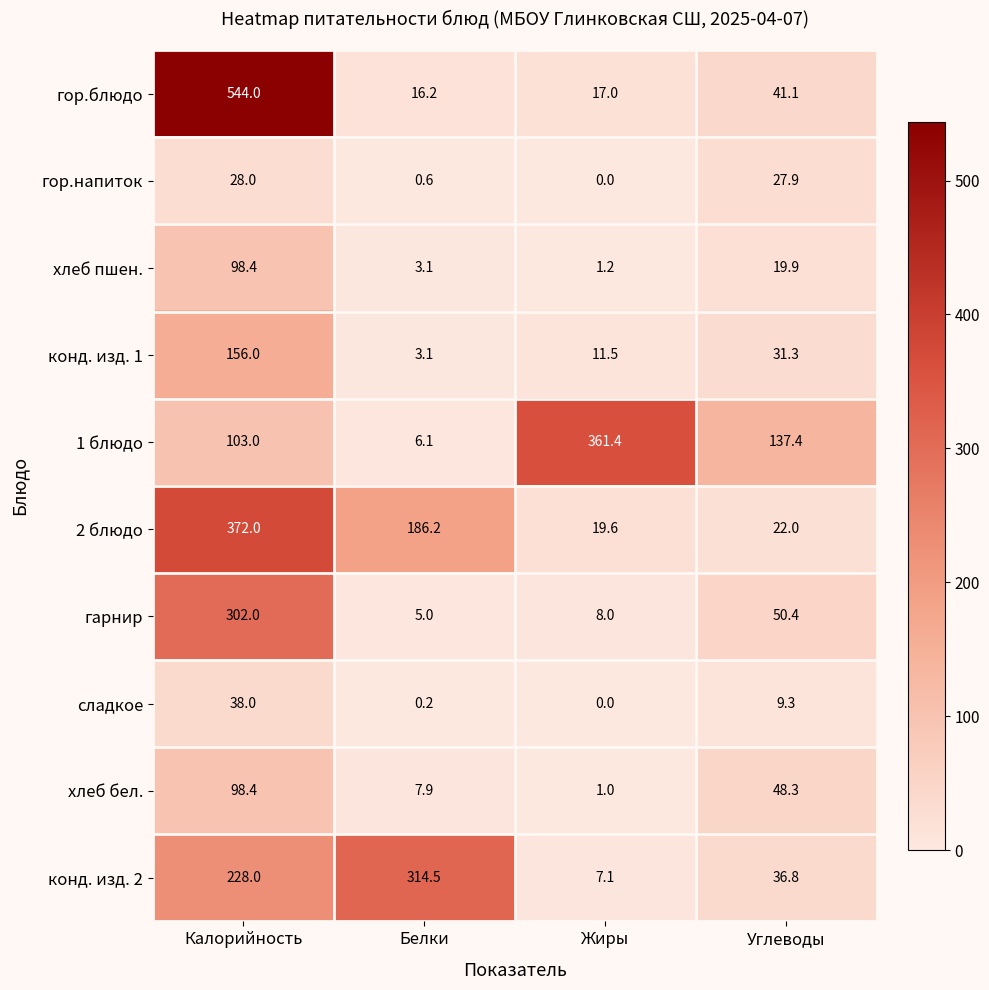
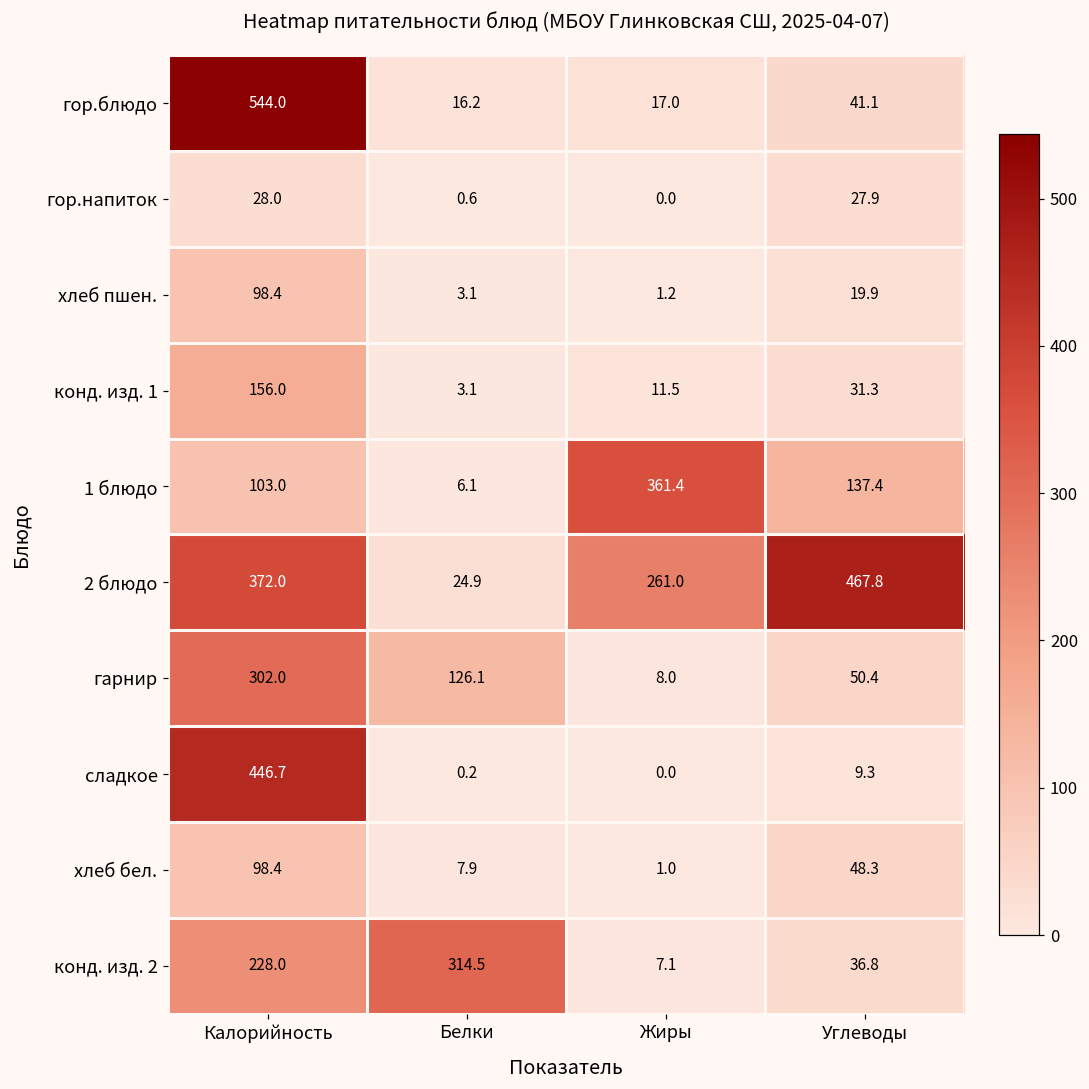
2 блюдо, Белки: 186.2 -> 24.9
2 блюдо, Жиры: 19.6 -> 261.0
2 блюдо, Углеводы: 22.0 -> 467.8
гарнир, Белки: 5.0 -> 126.1
сладкое, Калорийность: 38.0 -> 446.7
